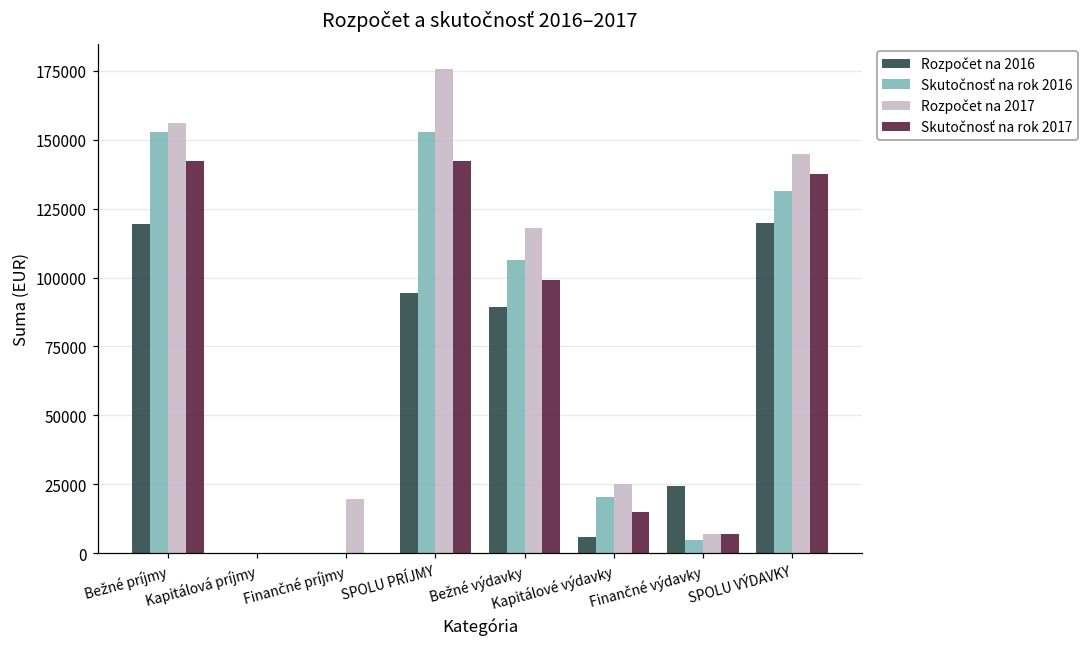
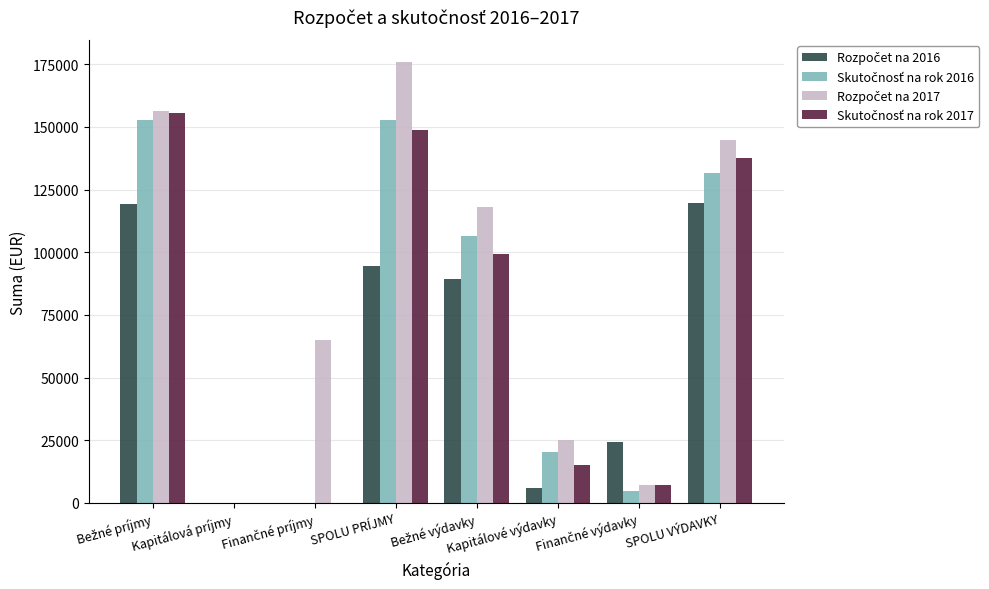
Skutočnosť na rok 2017, Bežné príjmy: 142000 -> 156000
Rozpočet na 2017, Finančné príjmy: 20000 -> 65000
Skutočnosť na rok 2017, SPOLU PRÍJMY: 142000 -> 149000
